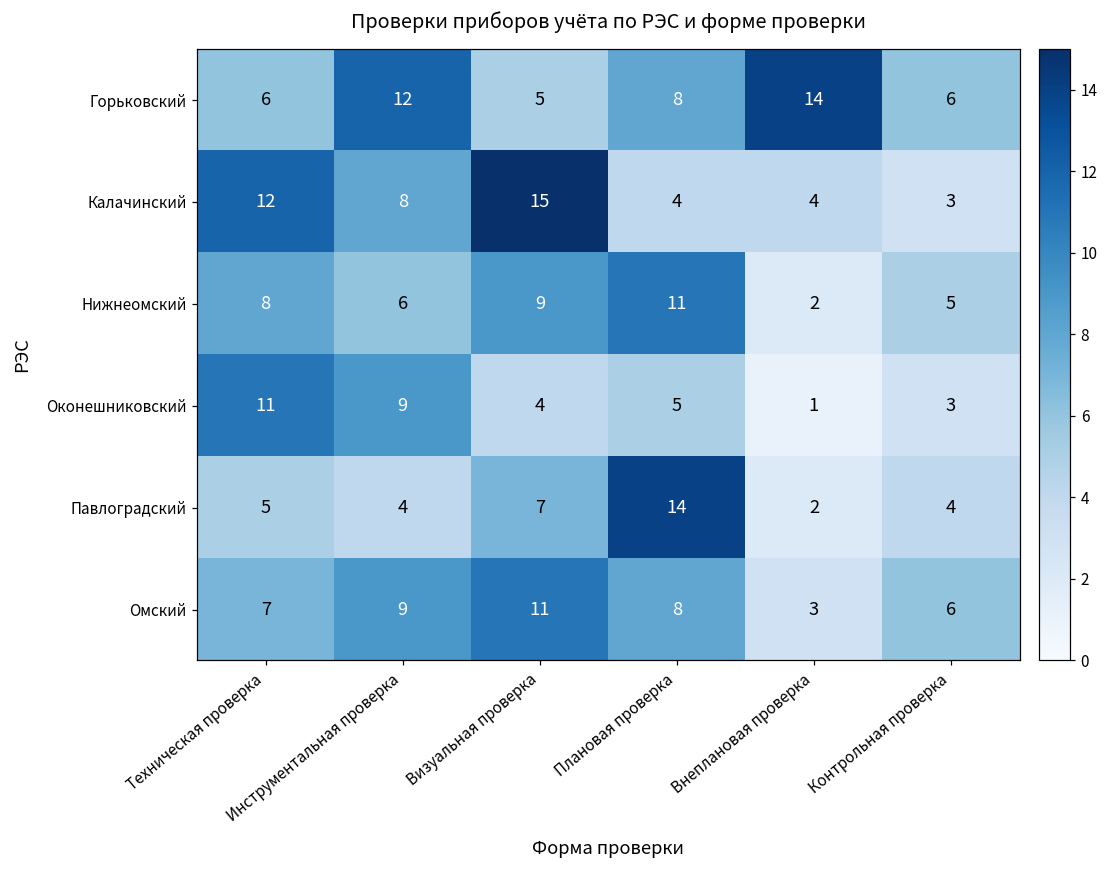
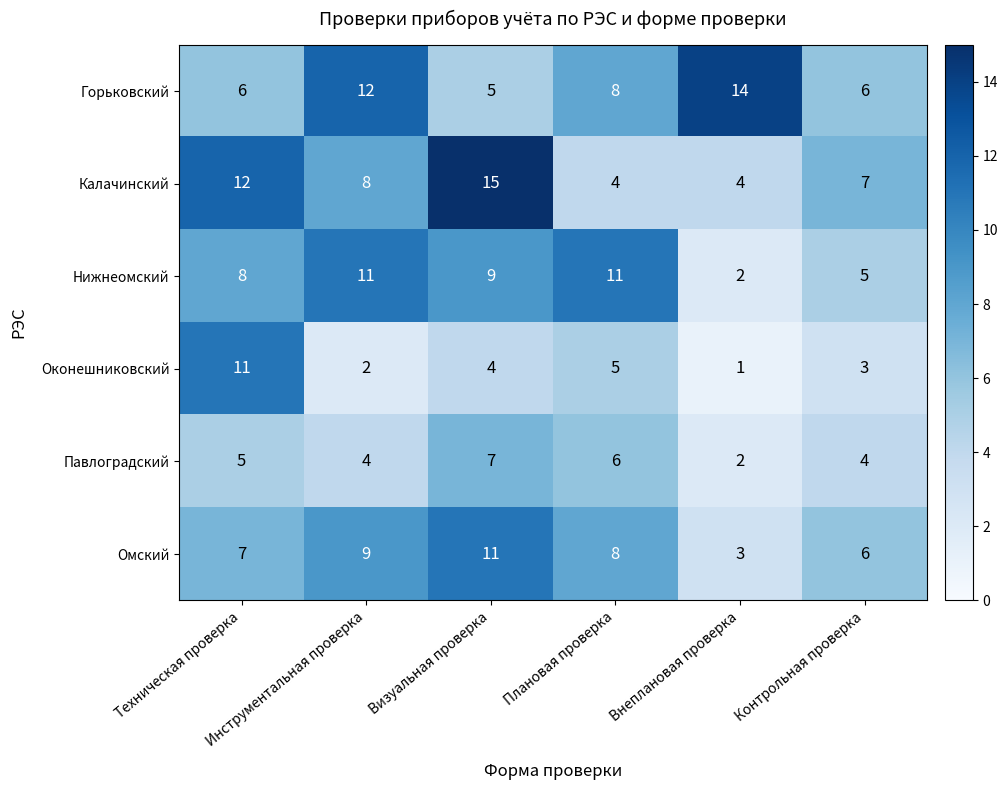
Калачинский, Контрольная проверка: 3 -> 7
Нижнеомский, Инструментальная проверка: 6 -> 11
Оконешниковский, Инструментальная проверка: 9 -> 2
Павлоградский, Плановая проверка: 14 -> 6
